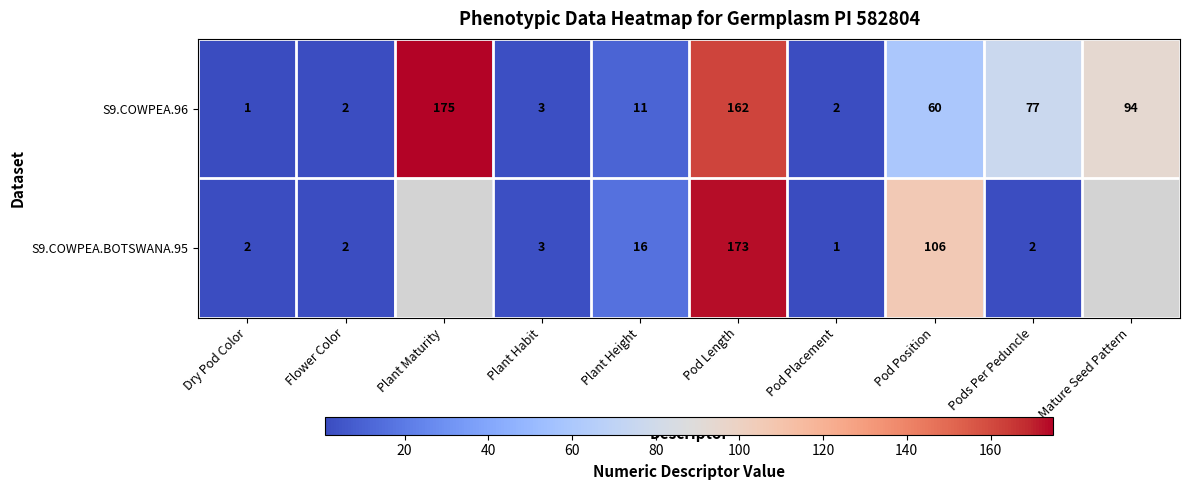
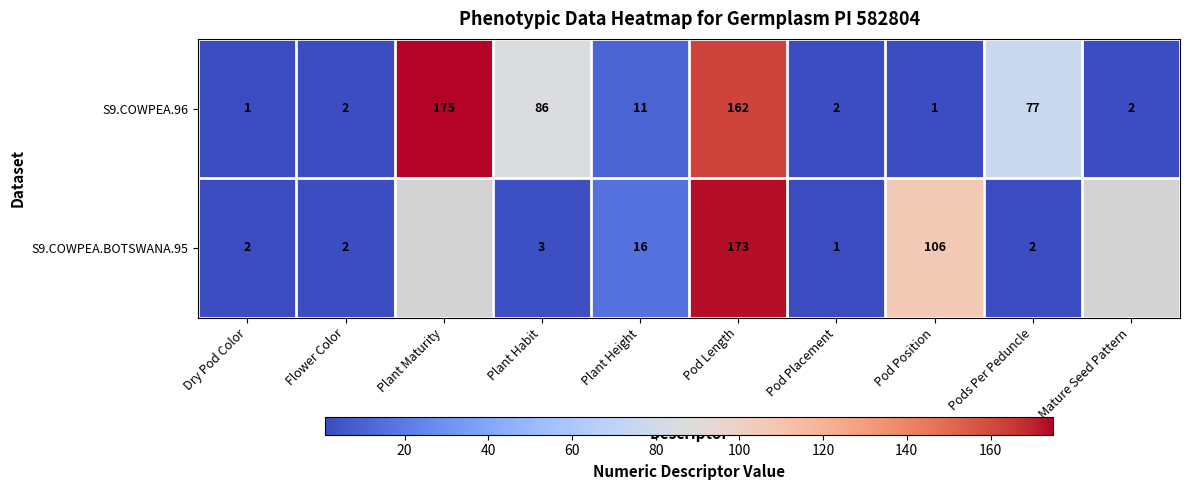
S9.COWPEA.96, Plant Habit: 3 -> 86
S9.COWPEA.96, Pod Position: 60 -> 1
S9.COWPEA.96, Mature Seed Pattern: 94 -> 2
